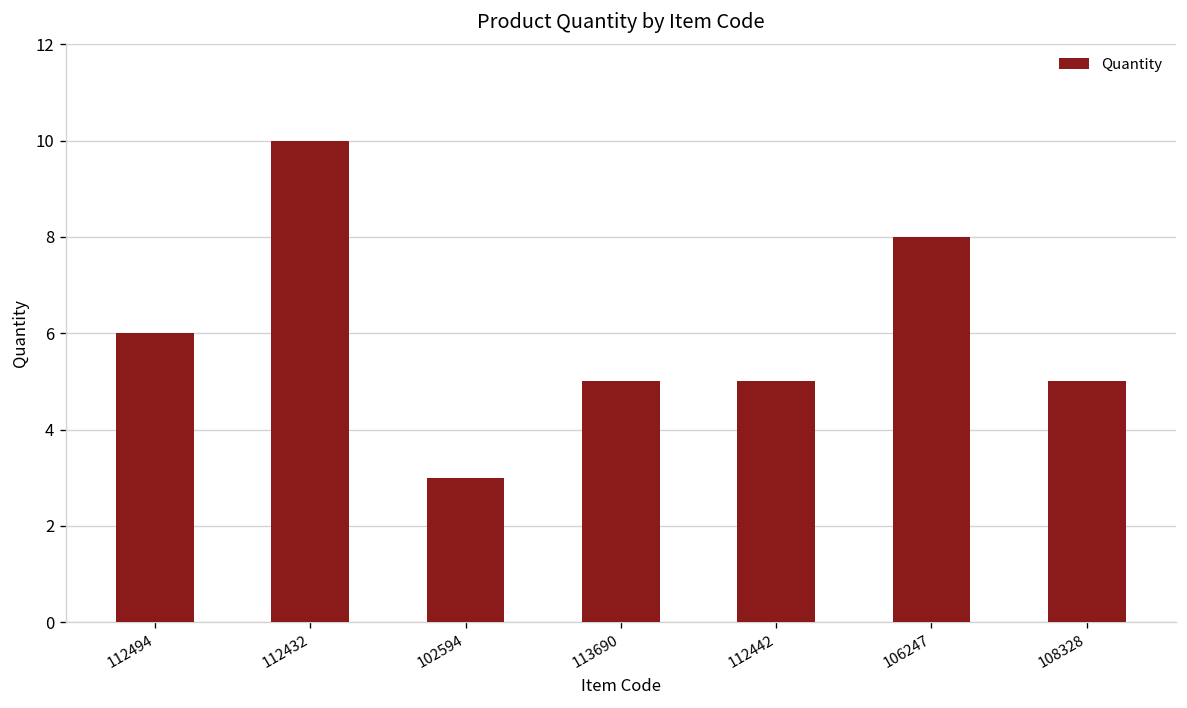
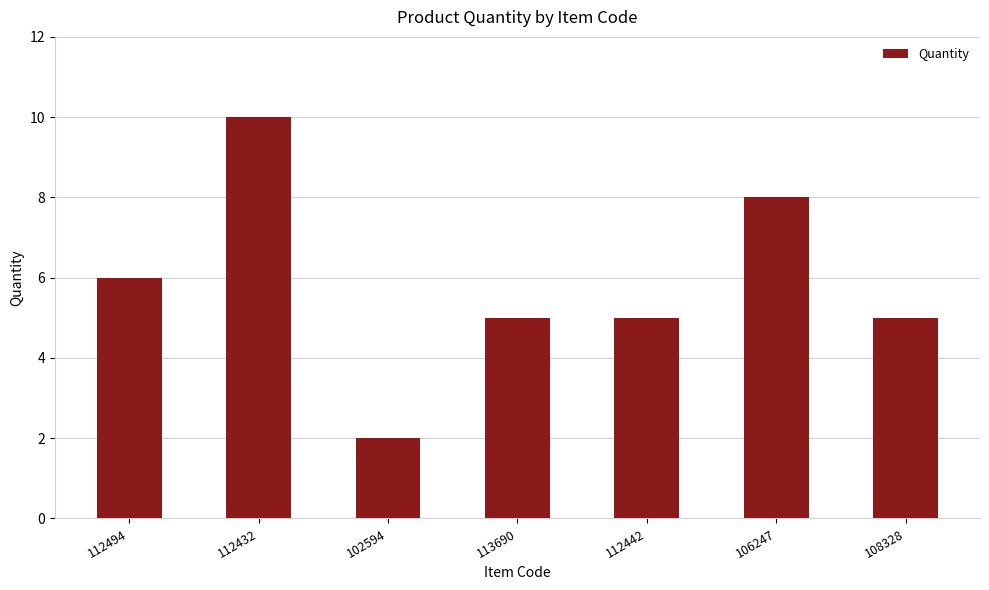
102594: 3 -> 2
